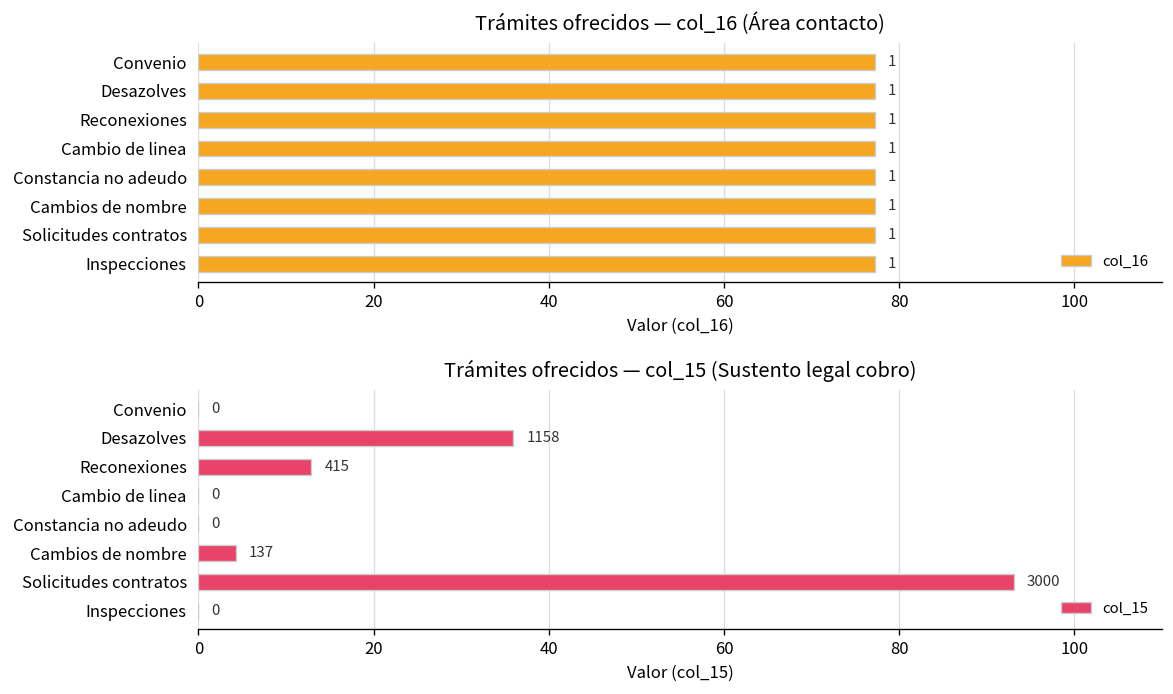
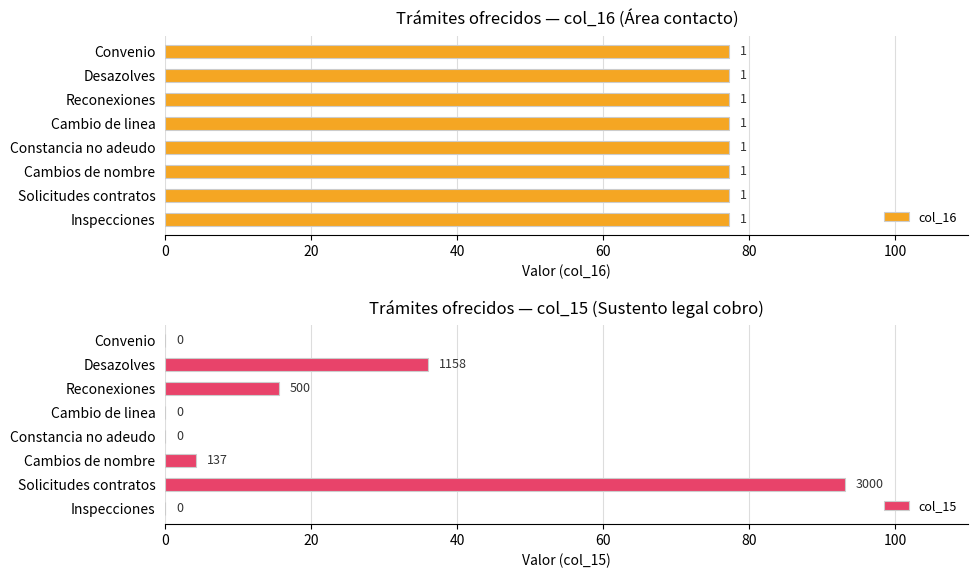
Trámites ofrecidos — col_15 (Sustento legal cobro), Reconexiones: 415 -> 500
